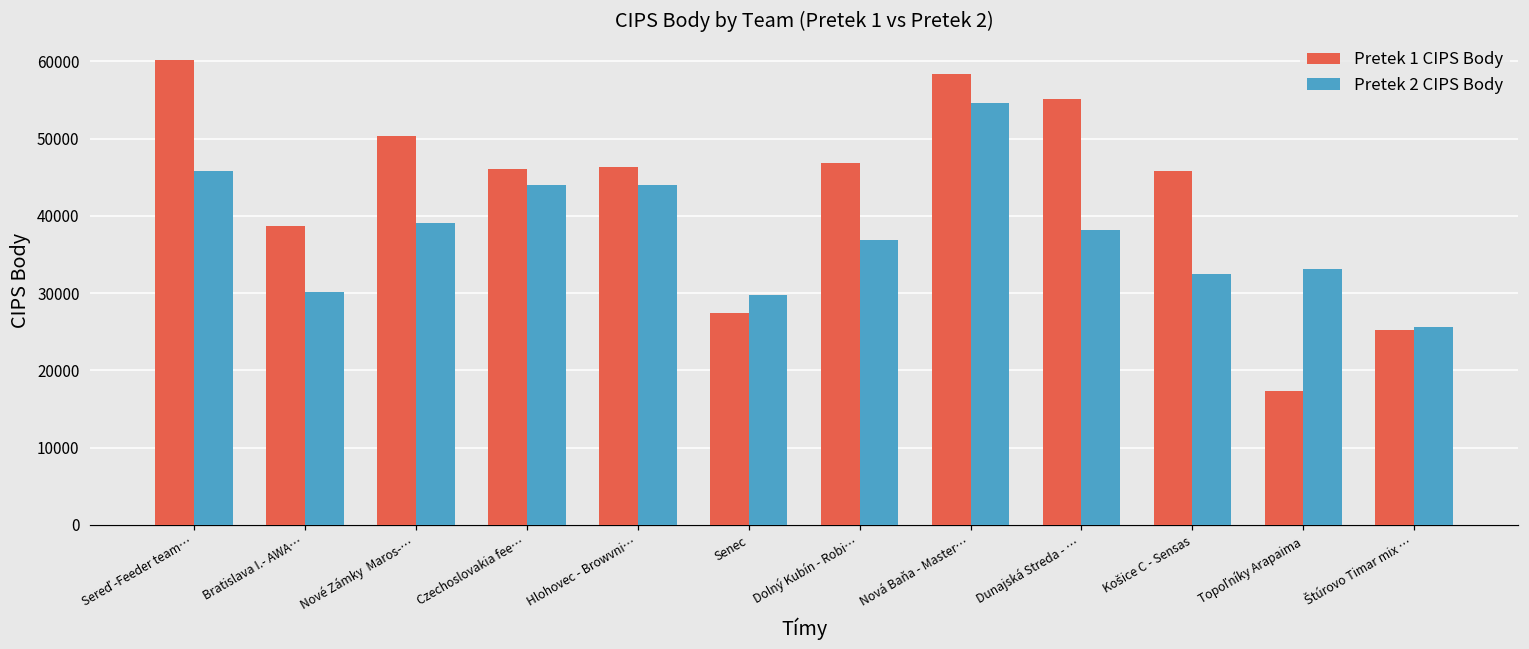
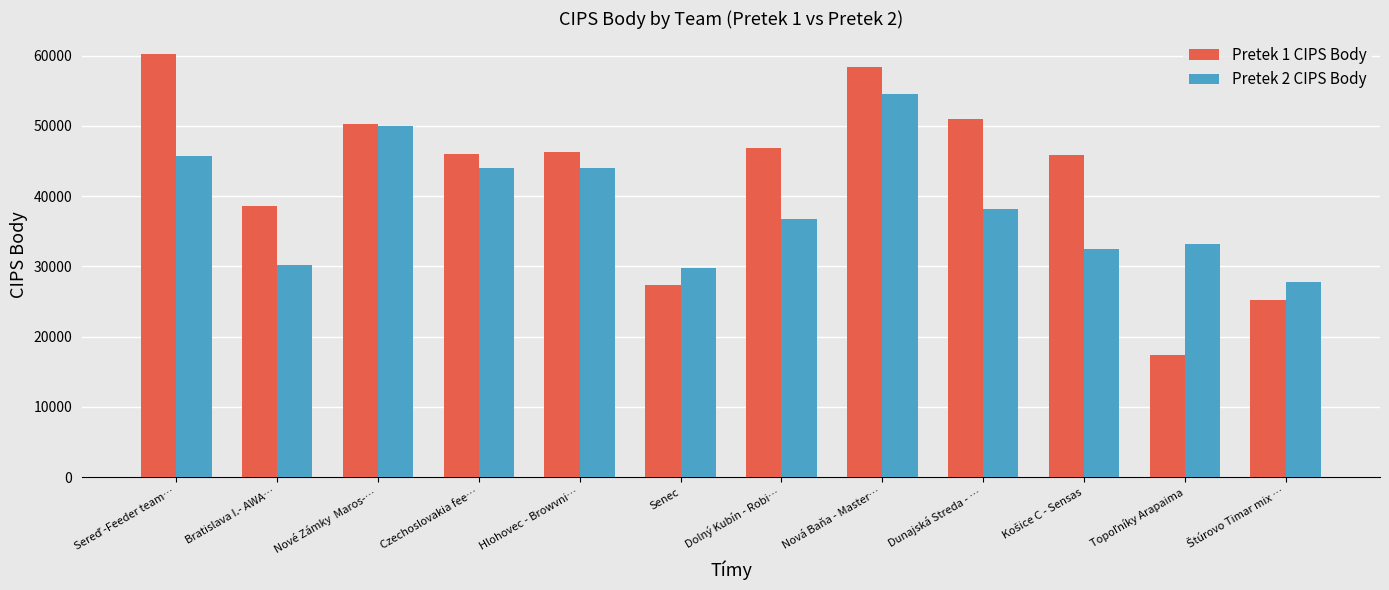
Pretek 2 CIPS Body, Nové Zámky Maros-…: 39000 -> 50000
Pretek 1 CIPS Body, Dunajská Streda - …: 55000 -> 51000
Pretek 2 CIPS Body, Štúrovo Timar mix …: 26000 -> 28000
